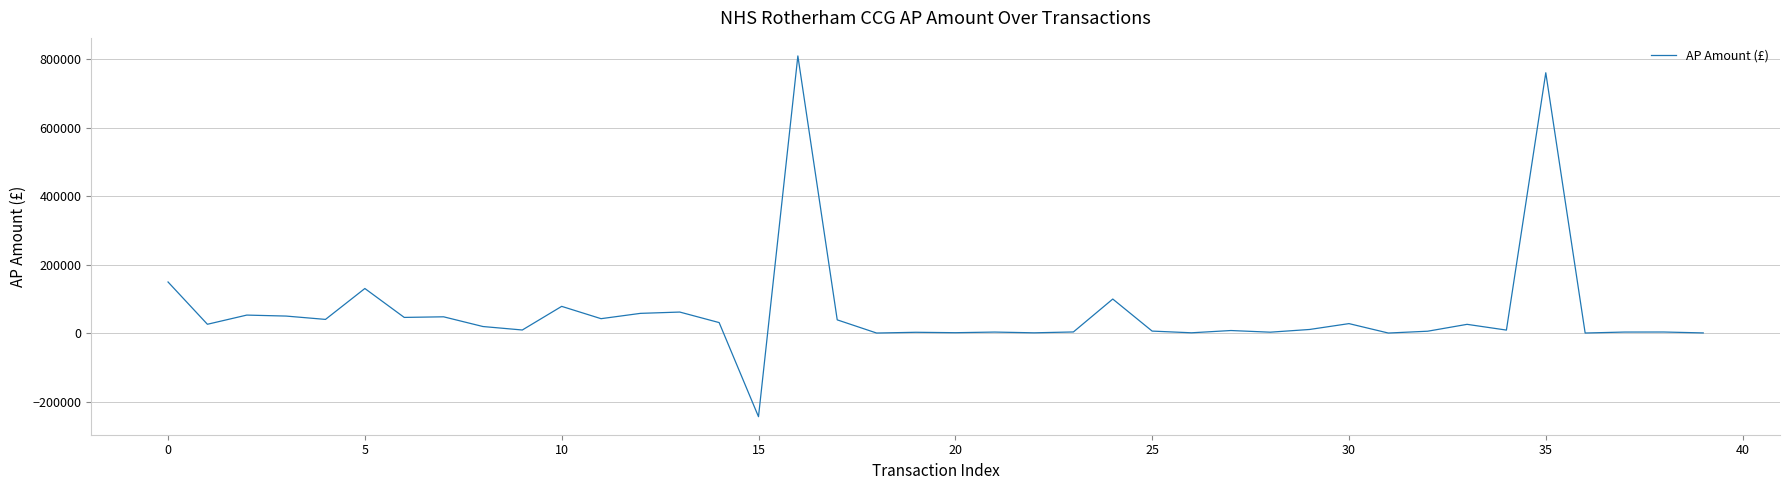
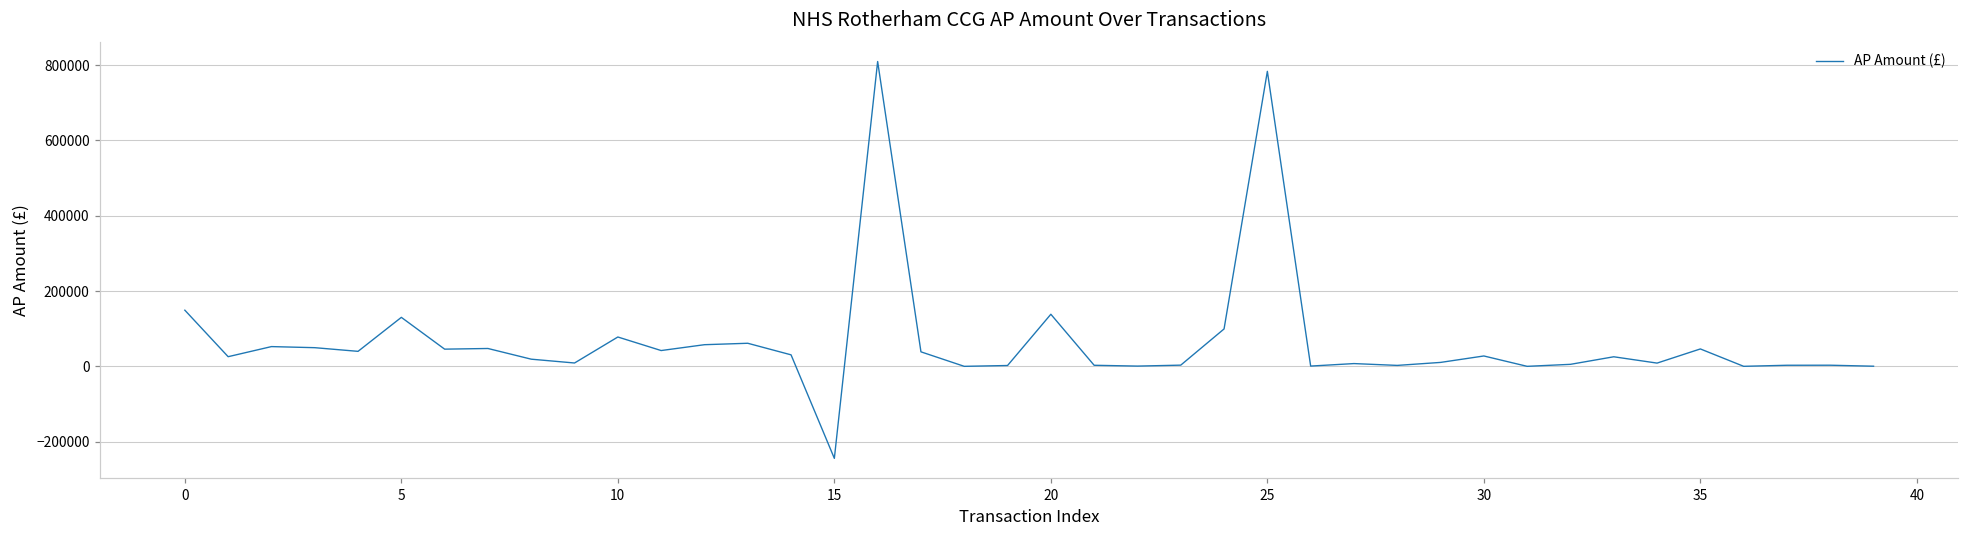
20: 0 -> 140000
25: 10000 -> 780000
35: 760000 -> 50000
